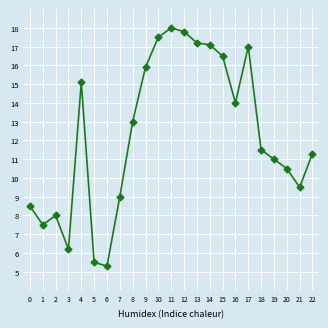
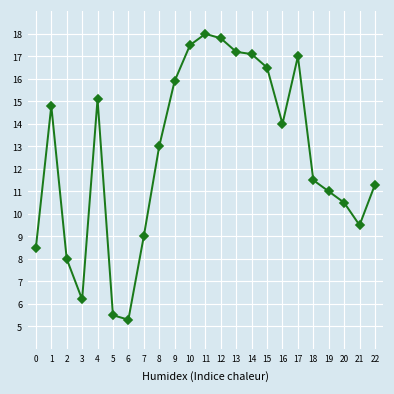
1: 7.5 -> 14.8
